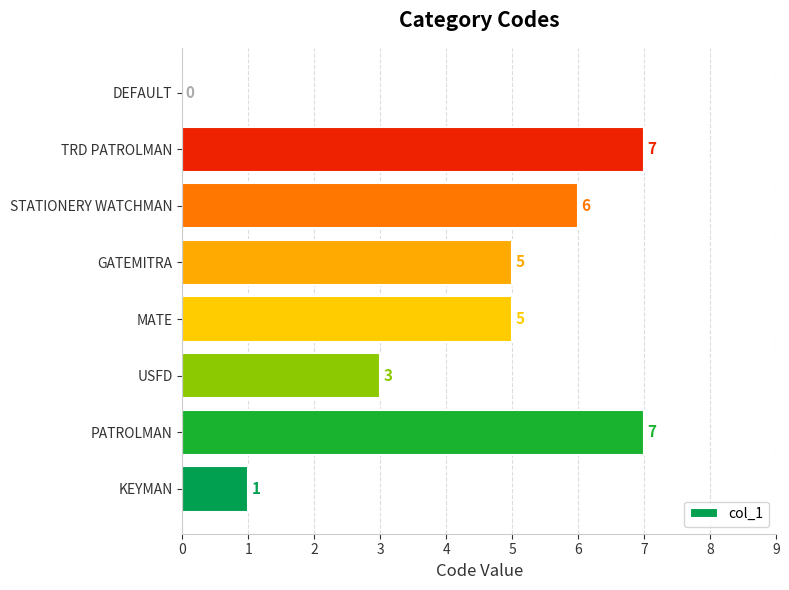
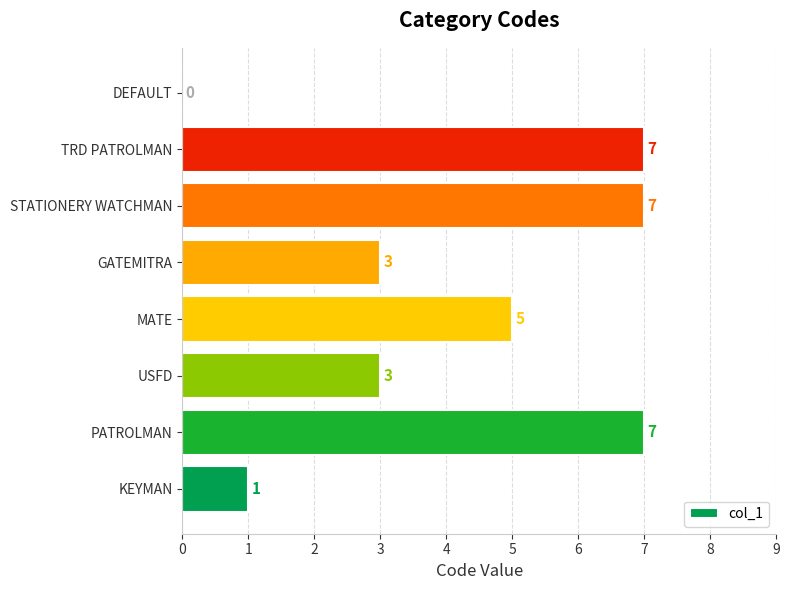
STATIONERY WATCHMAN: 6 -> 7
GATEMITRA: 5 -> 3
